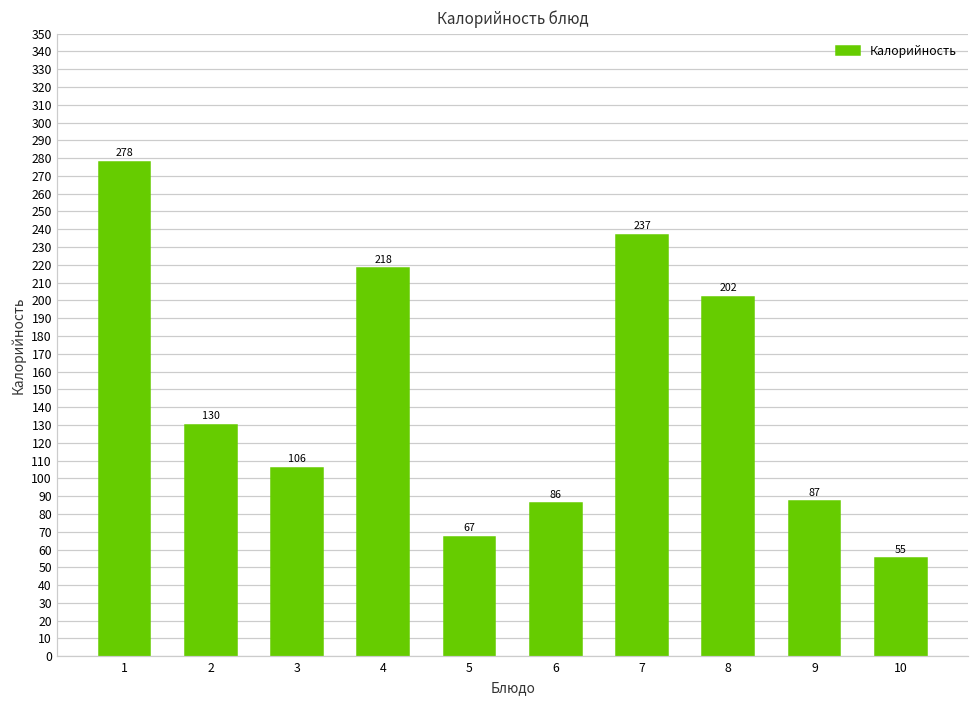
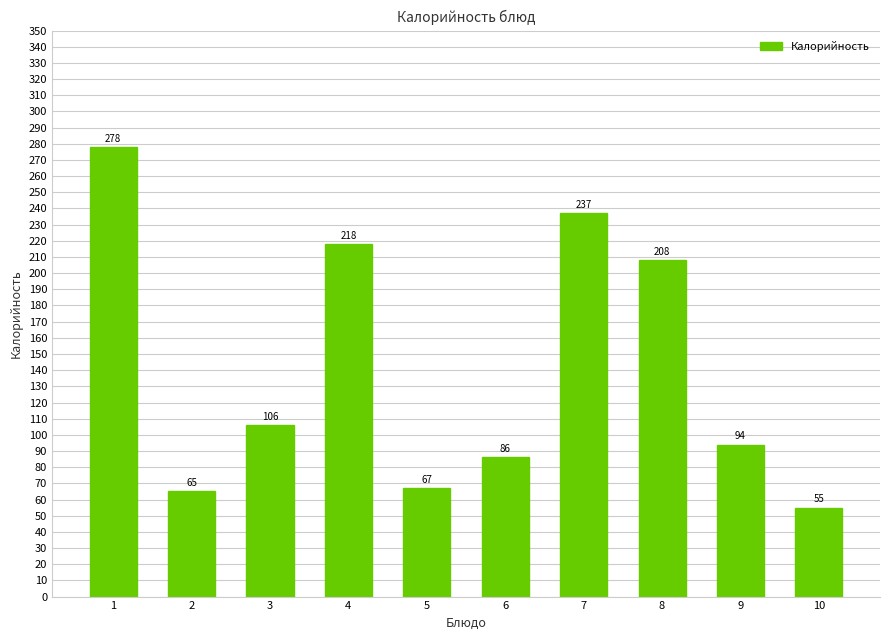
2: 130 -> 65
8: 202 -> 208
9: 87 -> 94
